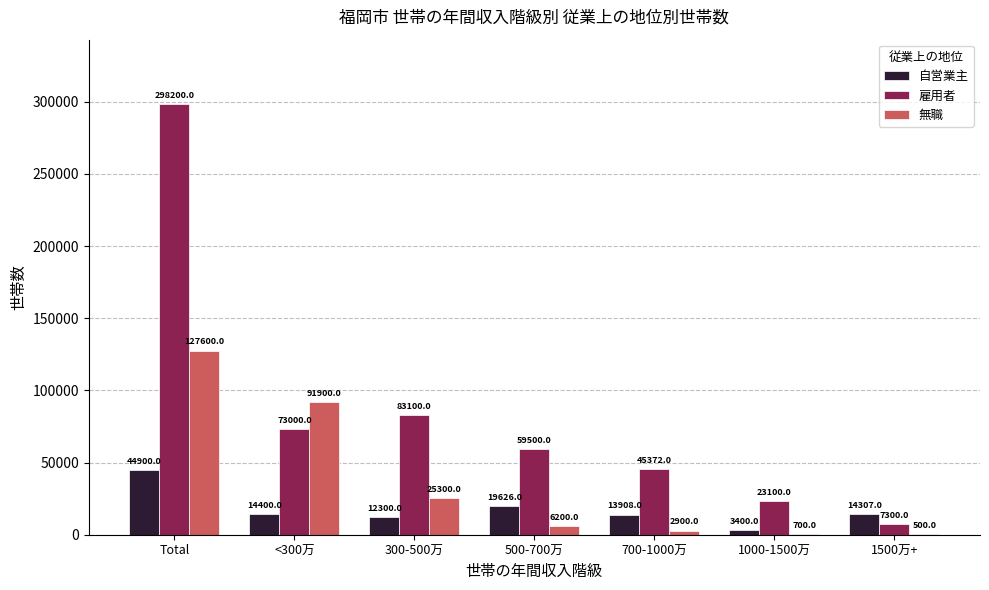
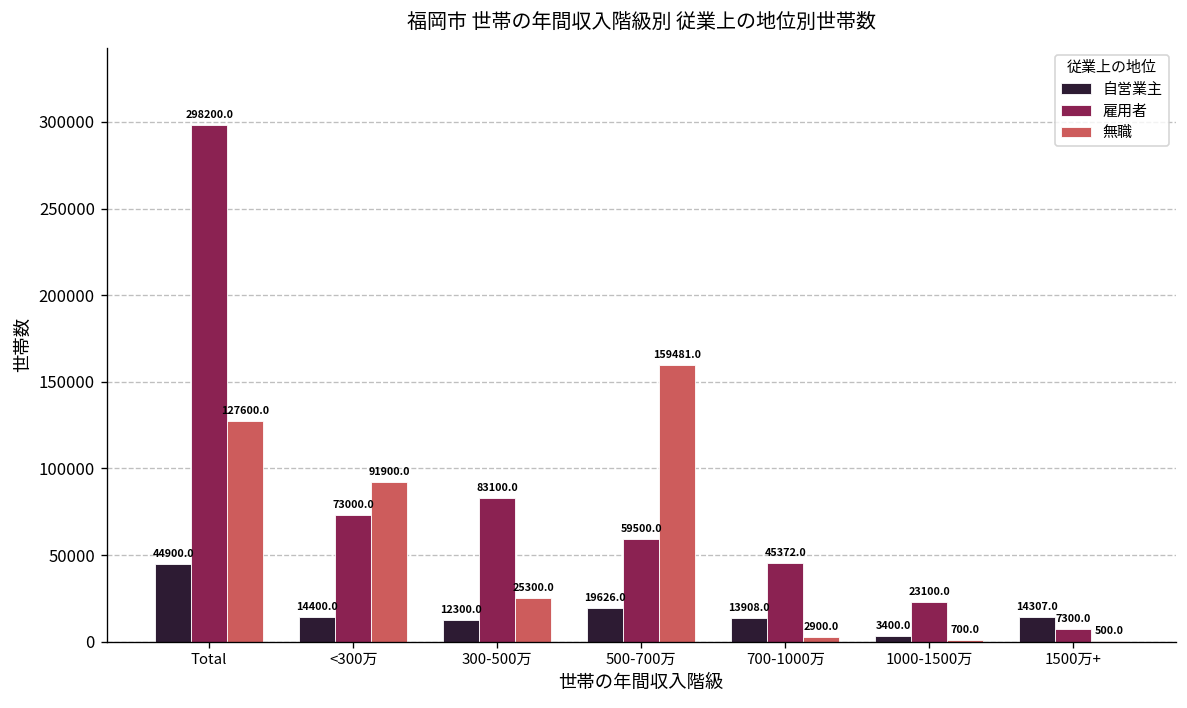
無職, 500-700万: 6200.0 -> 159481.0
